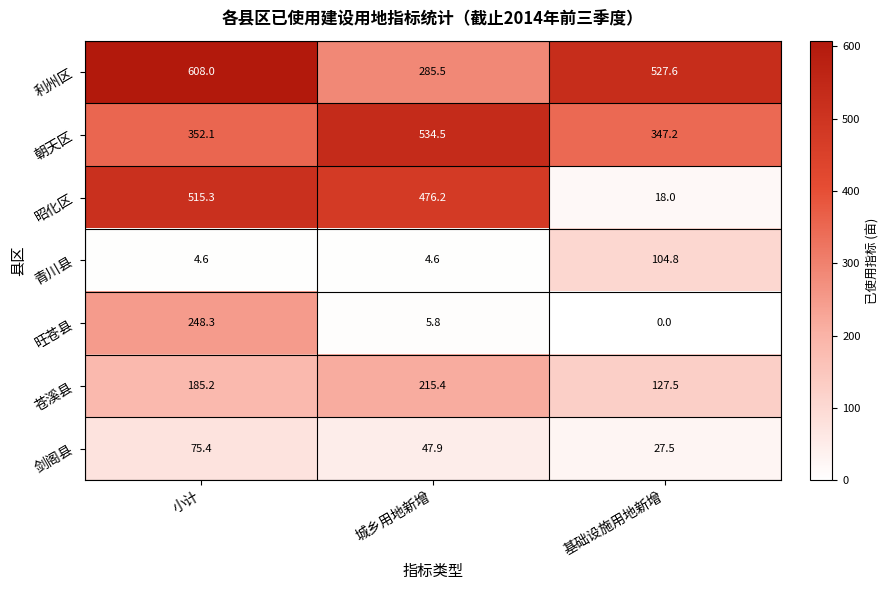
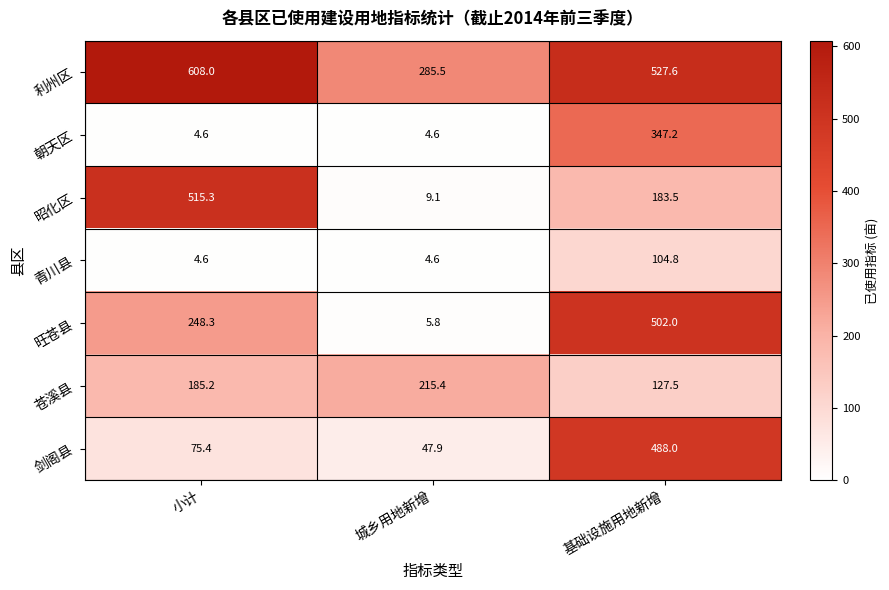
朝天区, 小计: 352.1 -> 4.6
朝天区, 城乡用地新增: 534.5 -> 4.6
昭化区, 城乡用地新增: 476.2 -> 9.1
昭化区, 基础设施用地新增: 18.0 -> 183.5
旺苍县, 基础设施用地新增: 0.0 -> 502.0
剑阁县, 基础设施用地新增: 27.5 -> 488.0
